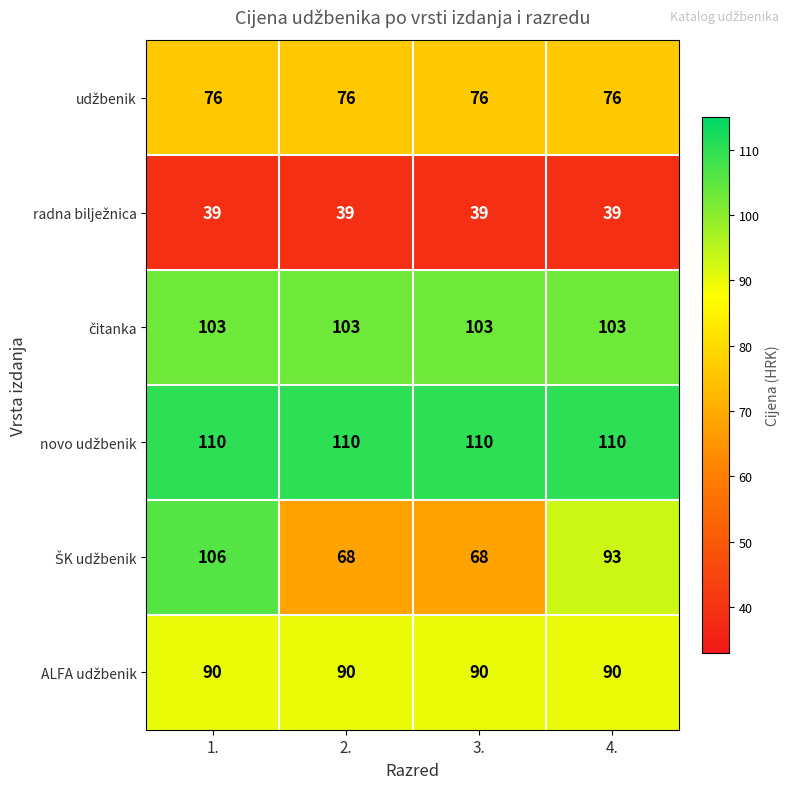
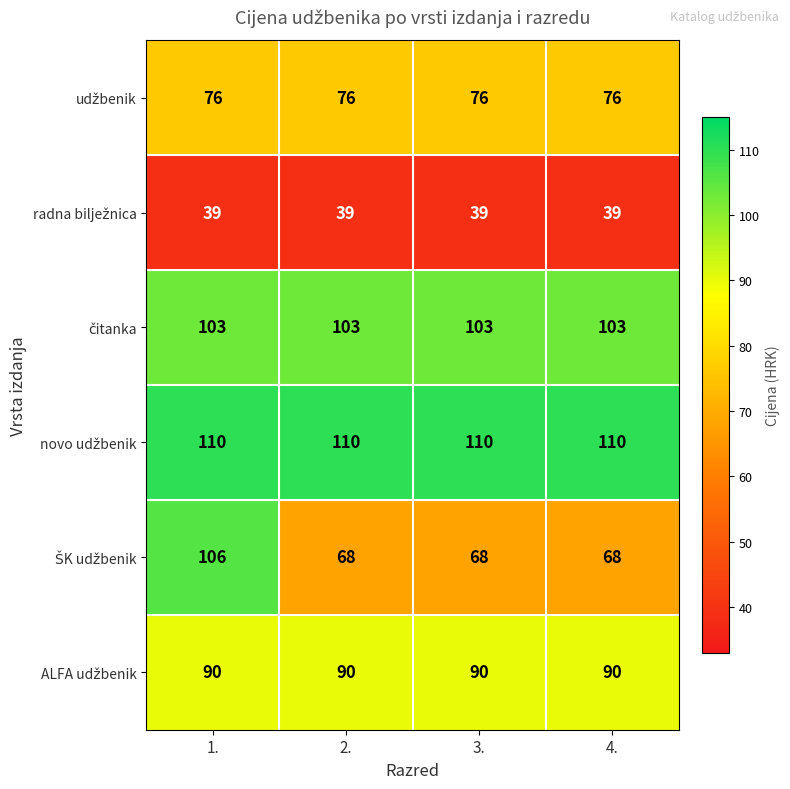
ŠK udžbenik, 4.: 93 -> 68
